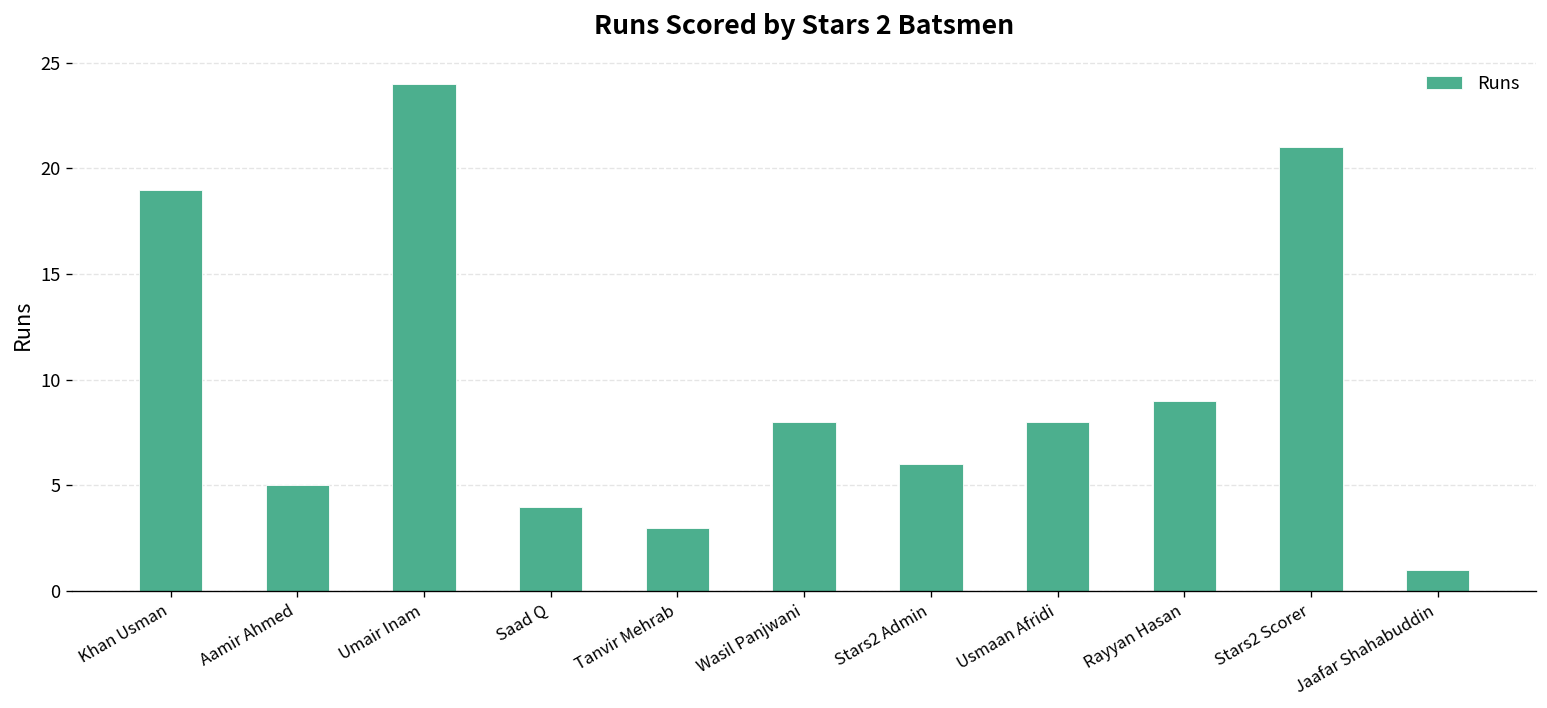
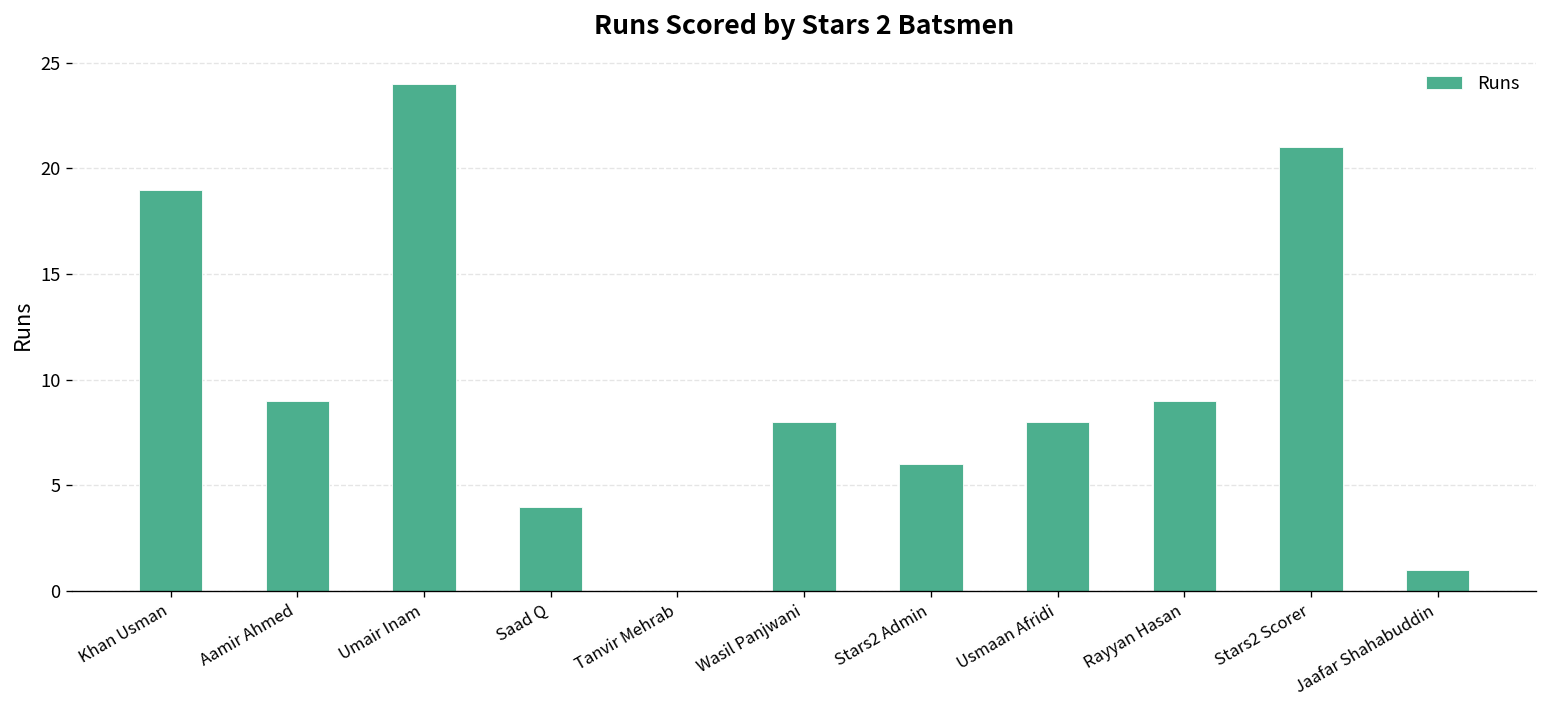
Aamir Ahmed: 5 -> 9
Tanvir Mehrab: 3 -> 0
